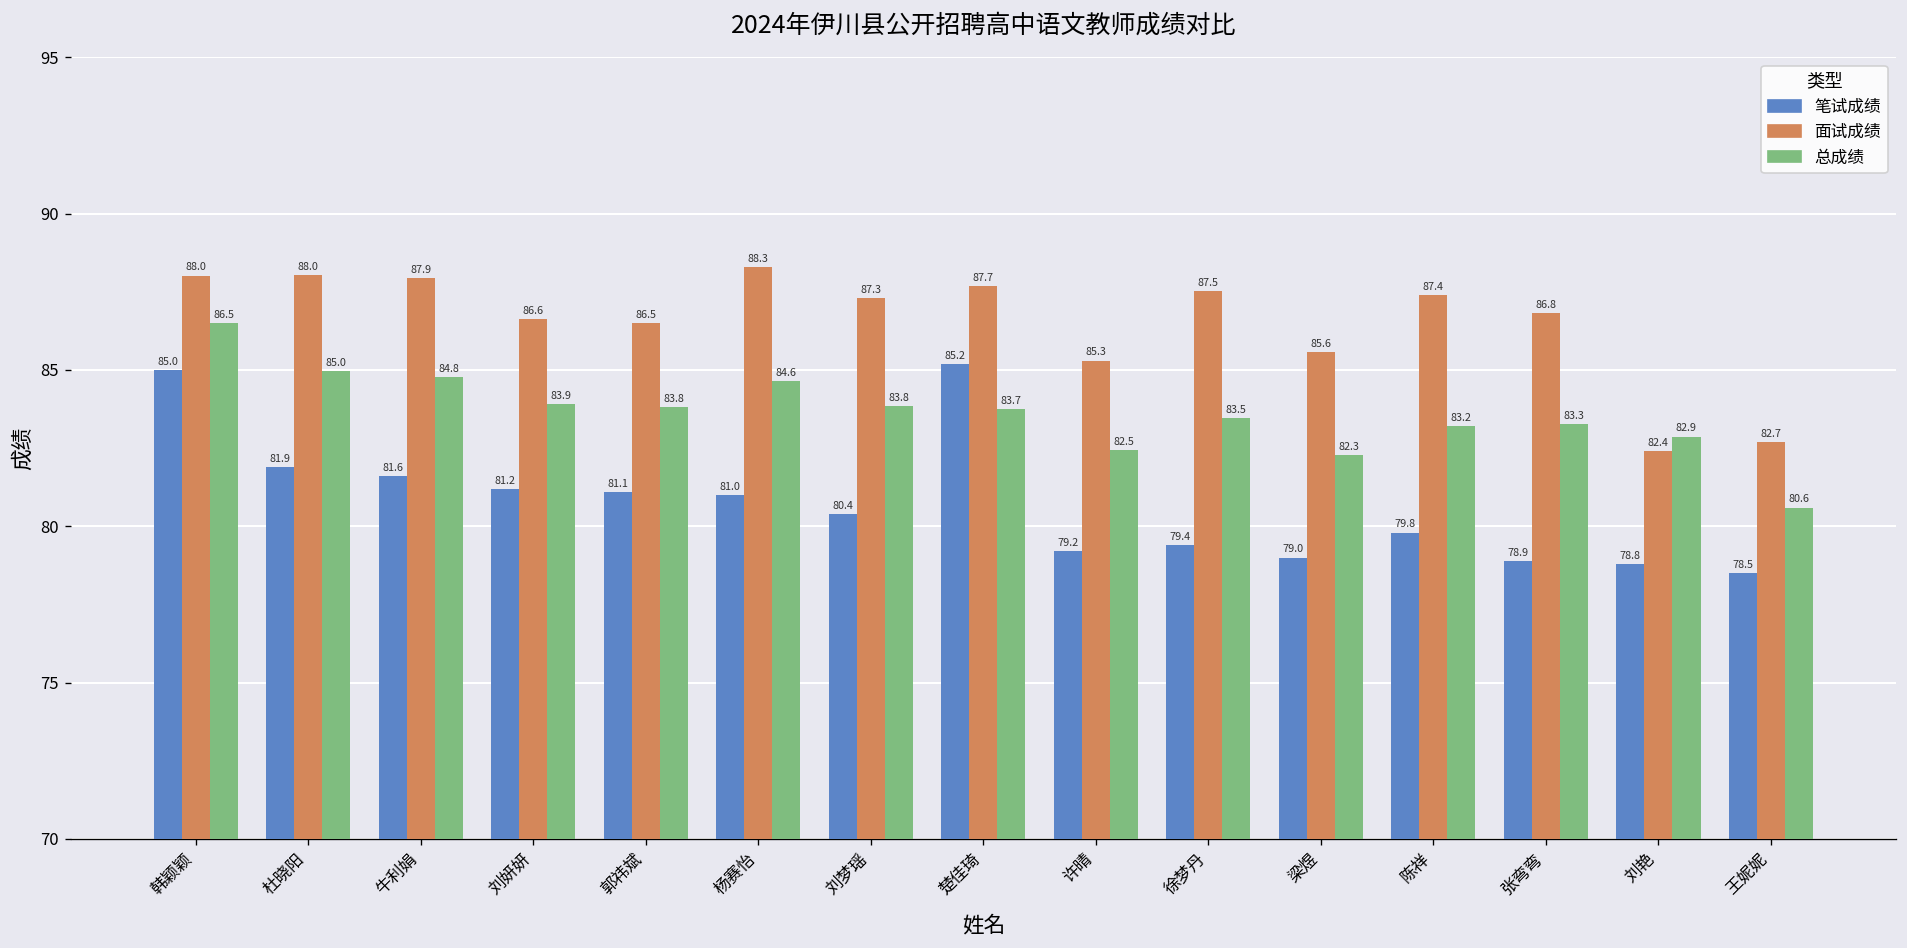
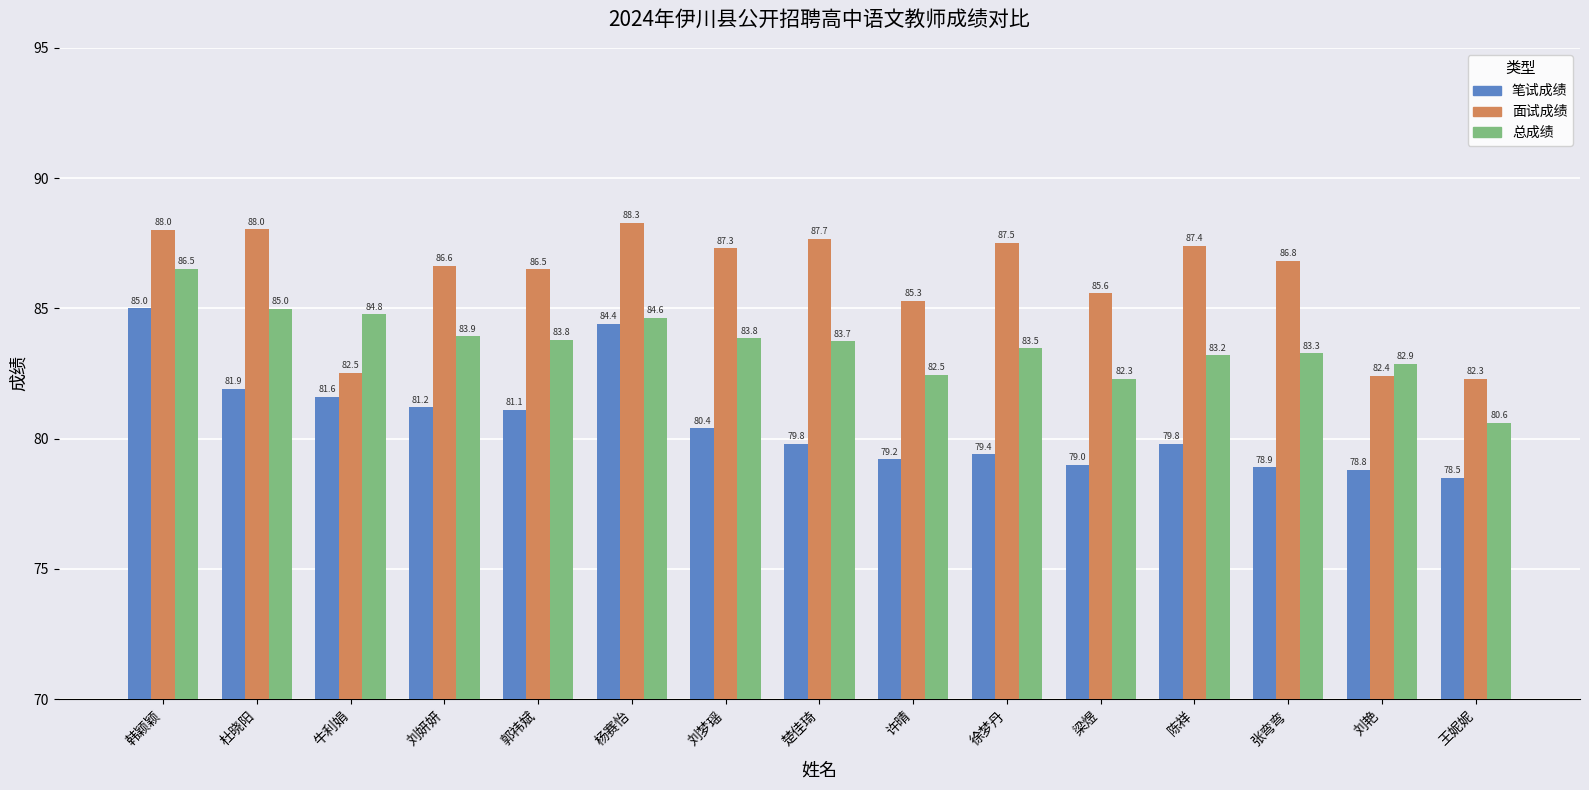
面试成绩, 牛利娟: 87.9 -> 82.5
笔试成绩, 杨赛怡: 81.0 -> 84.4
笔试成绩, 楚佳琦: 85.2 -> 79.8
面试成绩, 王妮妮: 82.7 -> 82.3
